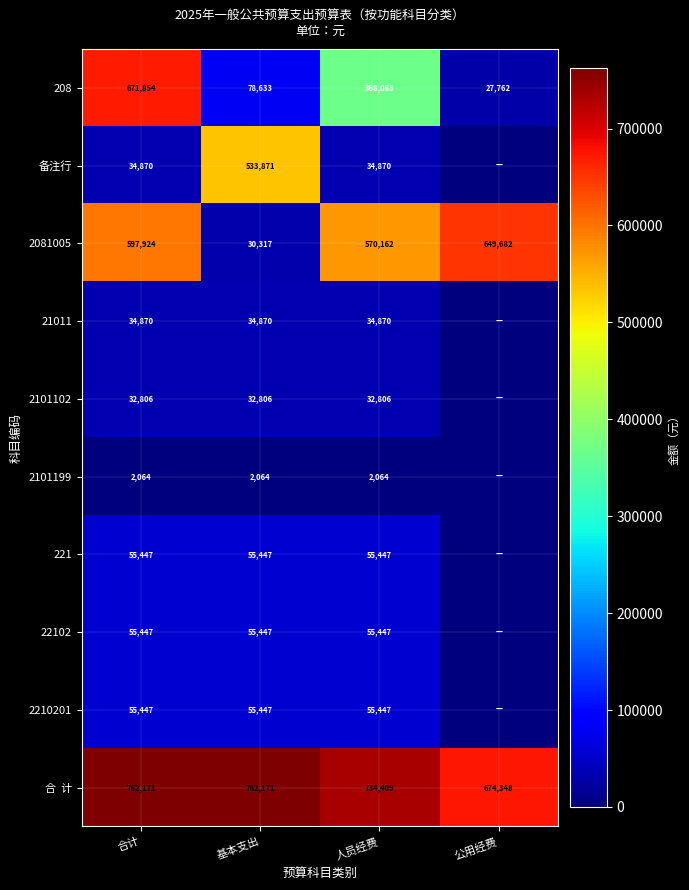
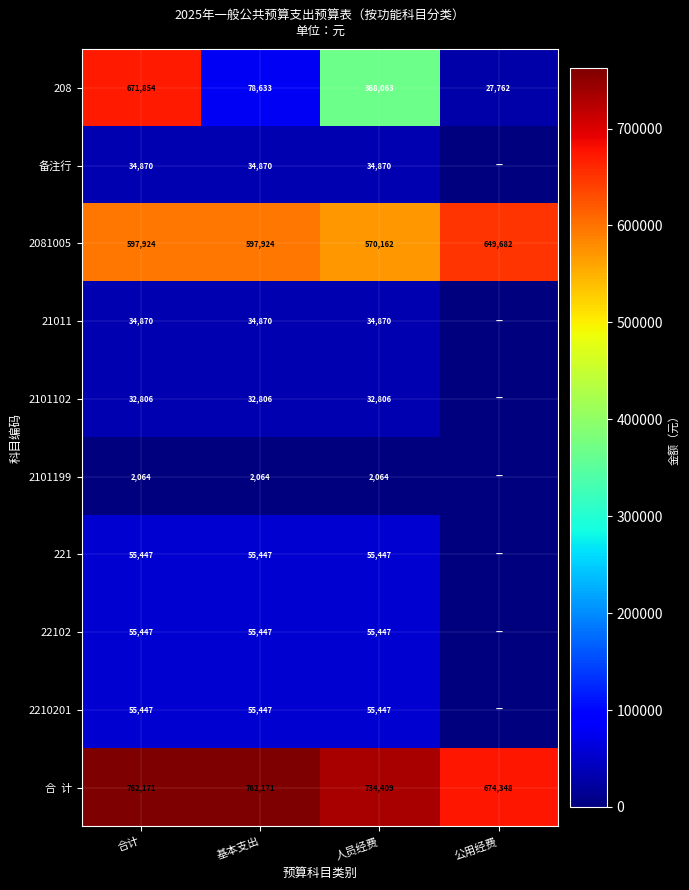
备注行, 基本支出: 533,871 -> 34,870
2081005, 基本支出: 30,317 -> 597,924
